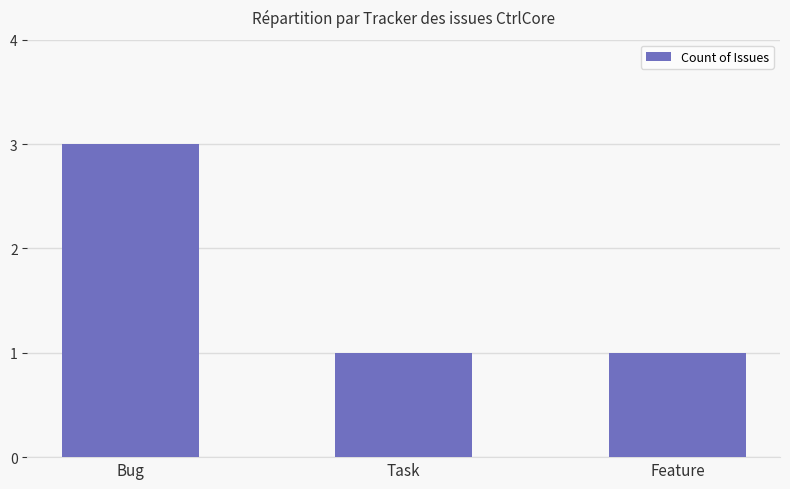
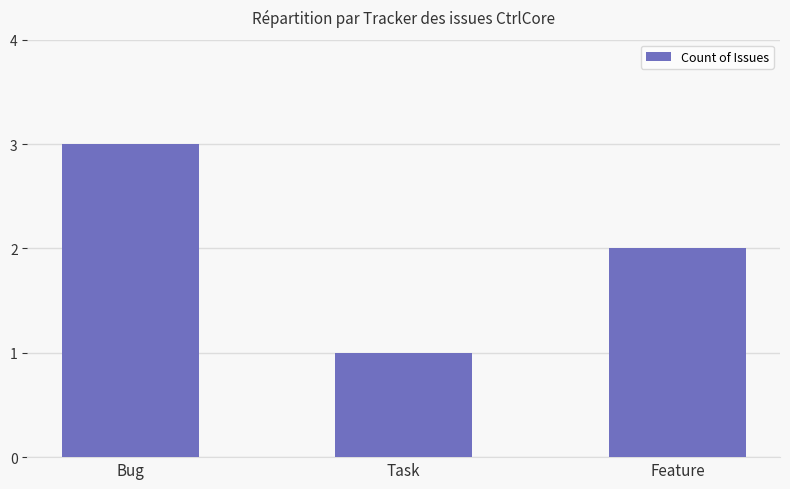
Feature: 1 -> 2
